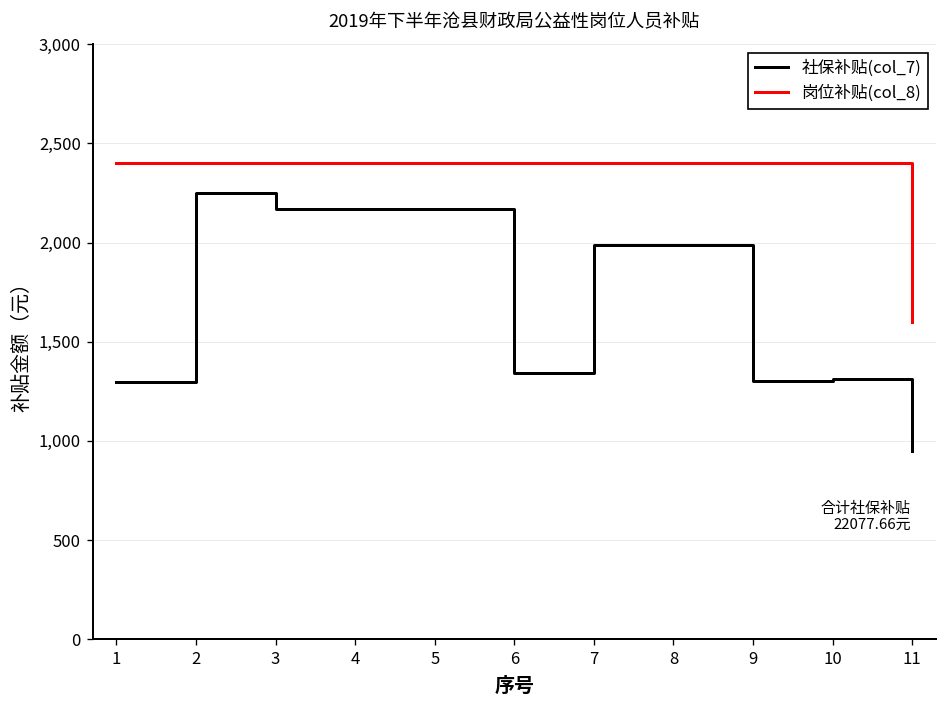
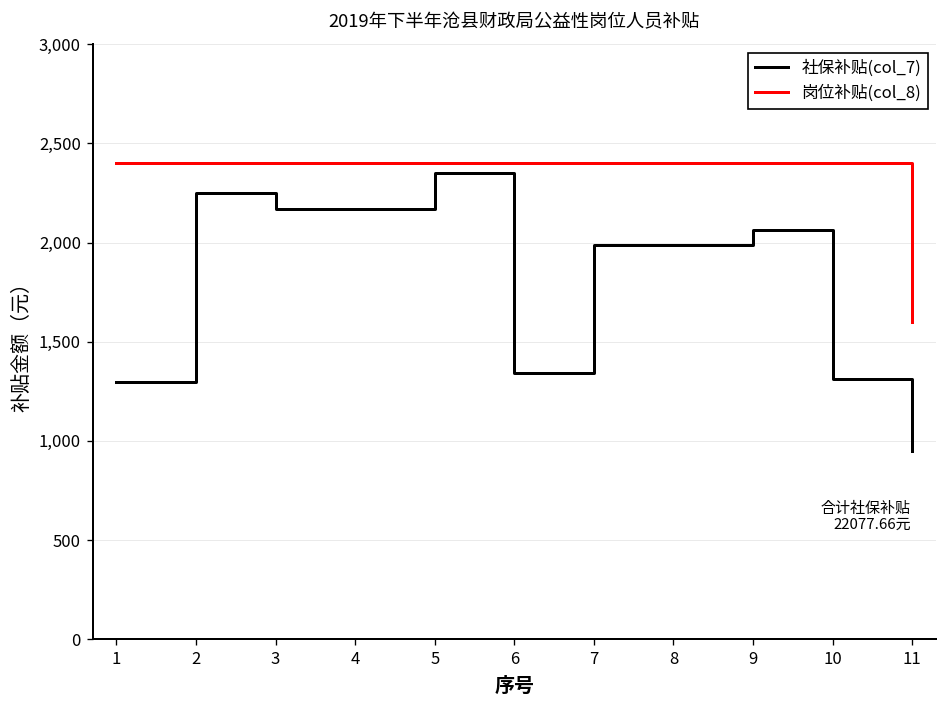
社保补贴(col_7), 5: 2,170 -> 2,350
社保补贴(col_7), 9: 1,300 -> 2,060
